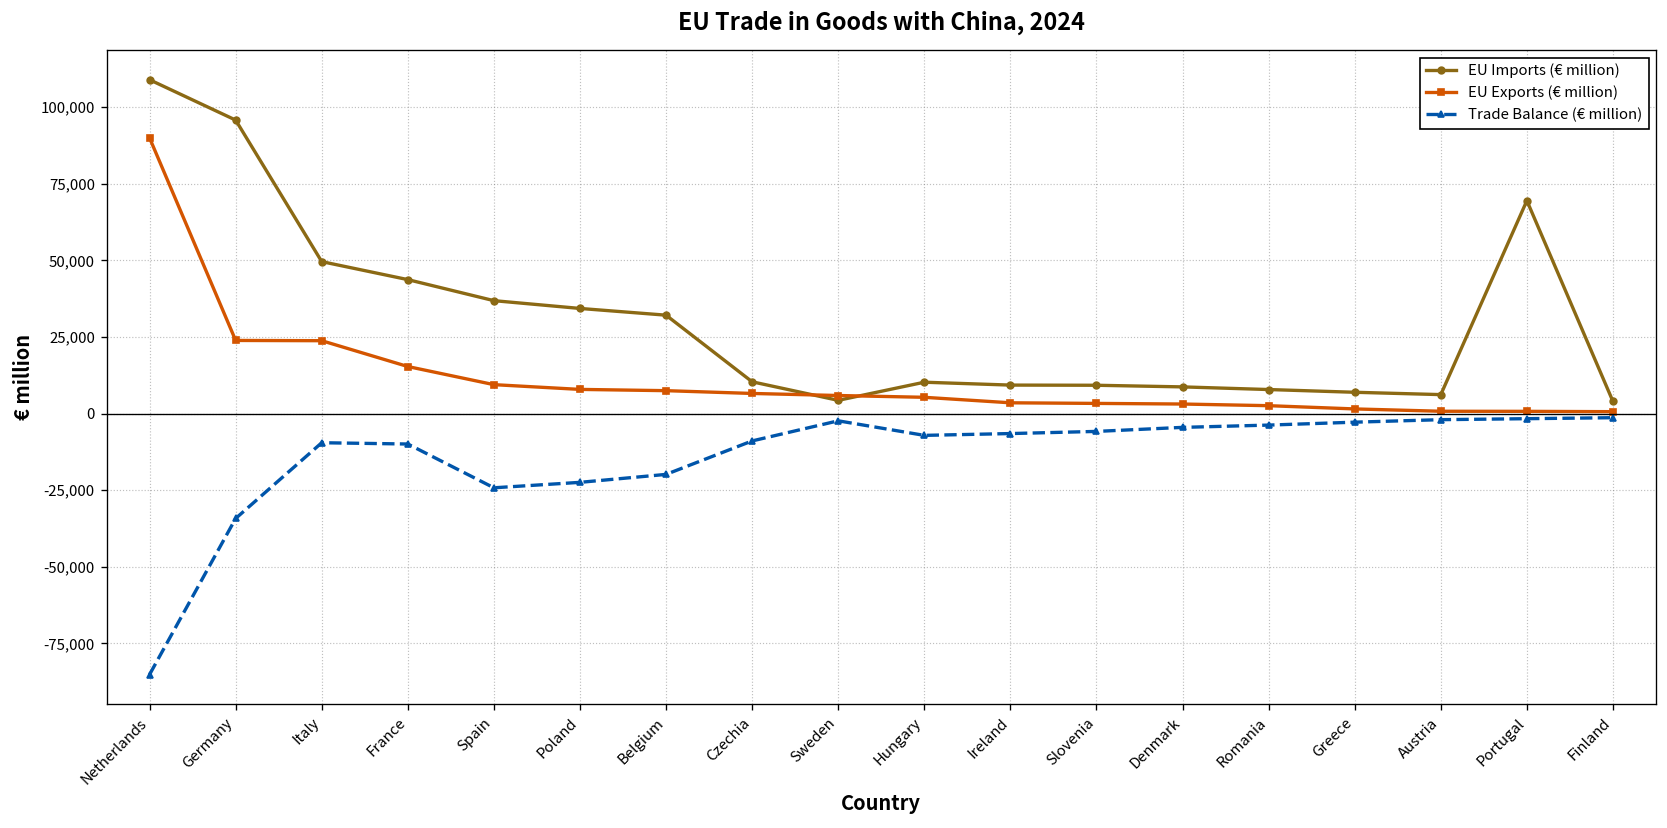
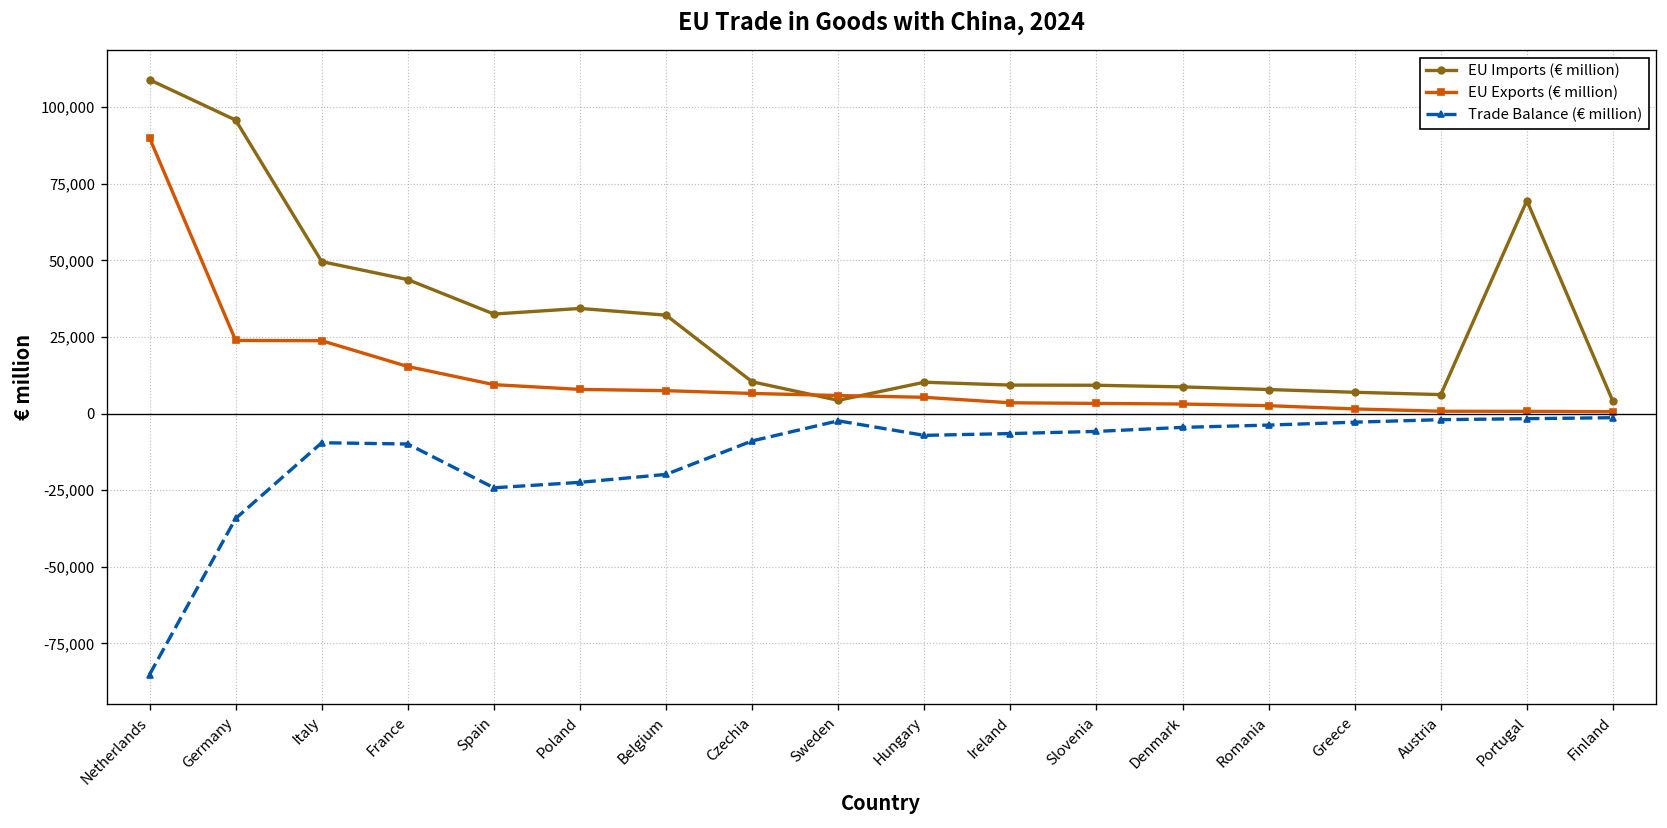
EU Imports (€ million), Spain: 37,000 -> 32,000
